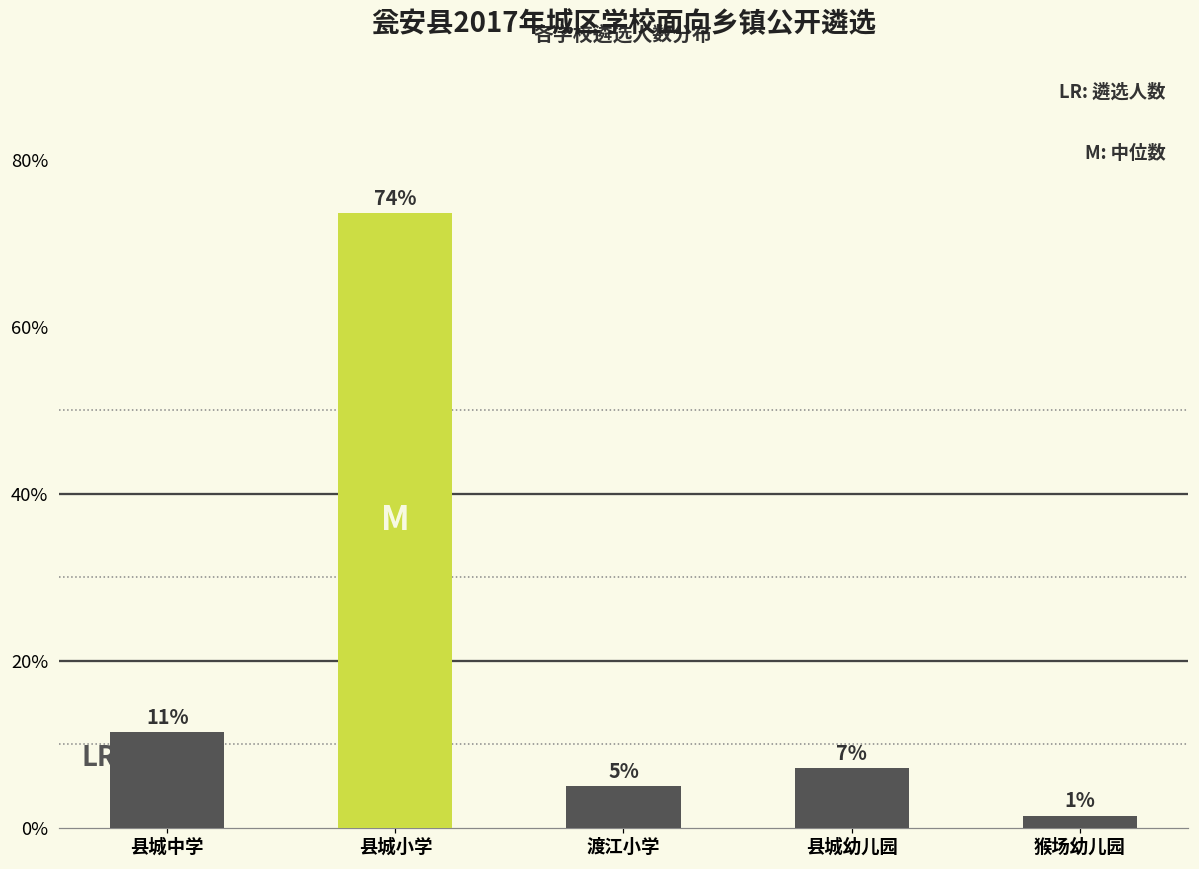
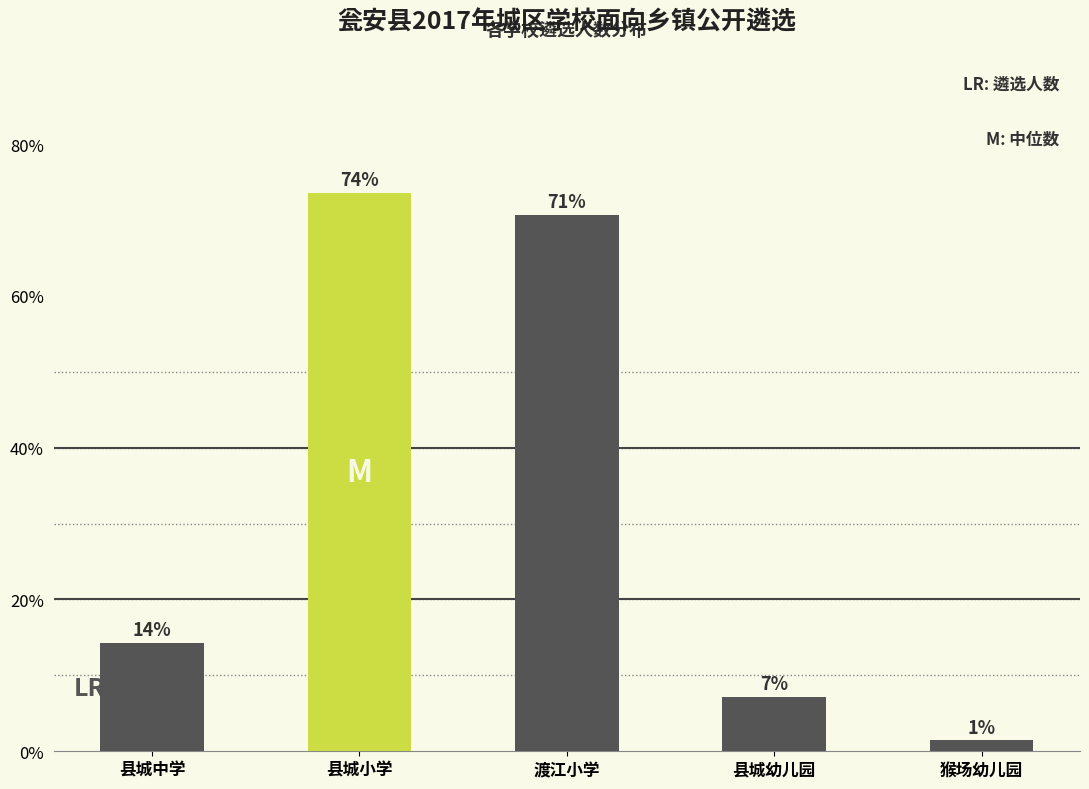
县城中学: 11% -> 14%
渡江小学: 5% -> 71%
